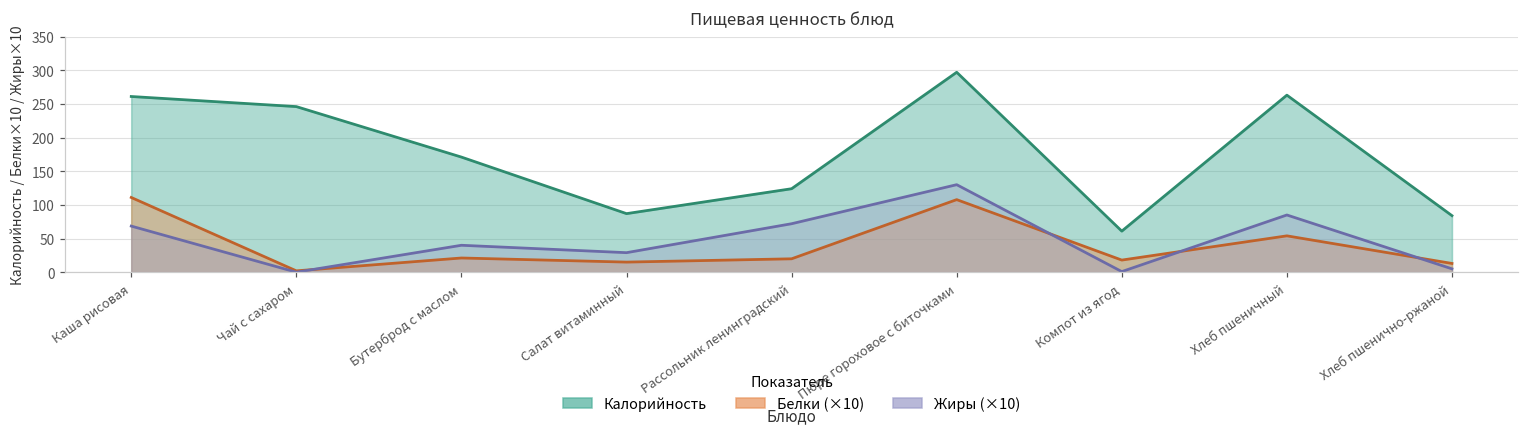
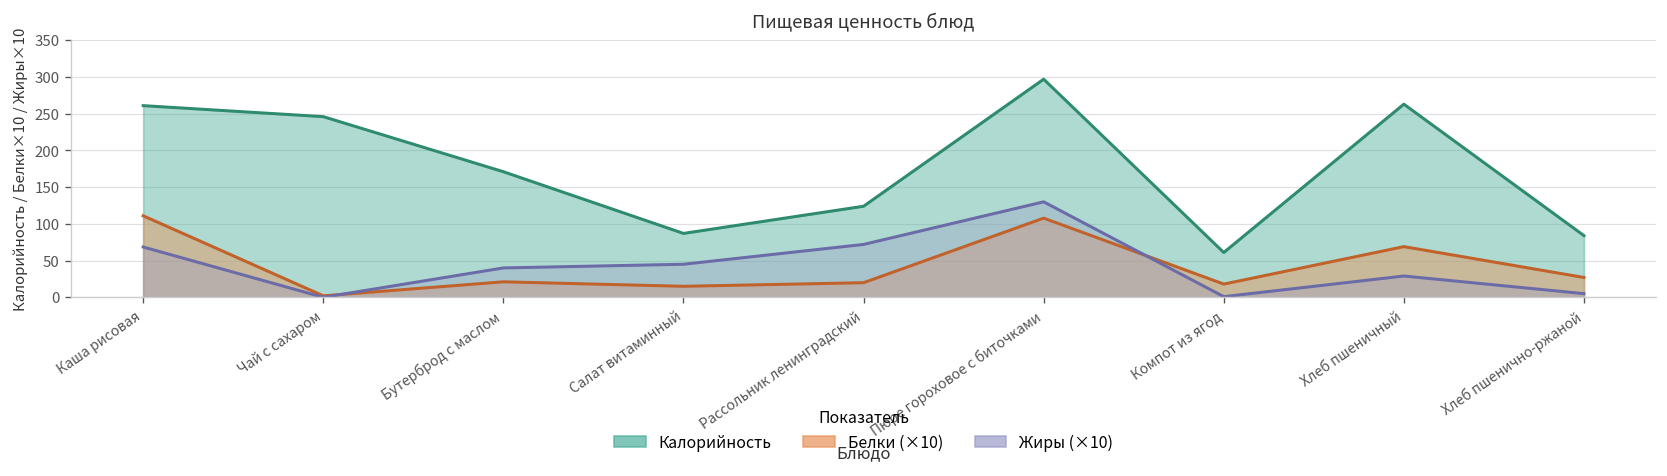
Жиры (×10), Салат витаминный: 30 -> 50
Белки (×10), Хлеб пшеничный: 50 -> 70
Жиры (×10), Хлеб пшеничный: 90 -> 30
Белки (×10), Хлеб пшенично-ржаной: 10 -> 30
